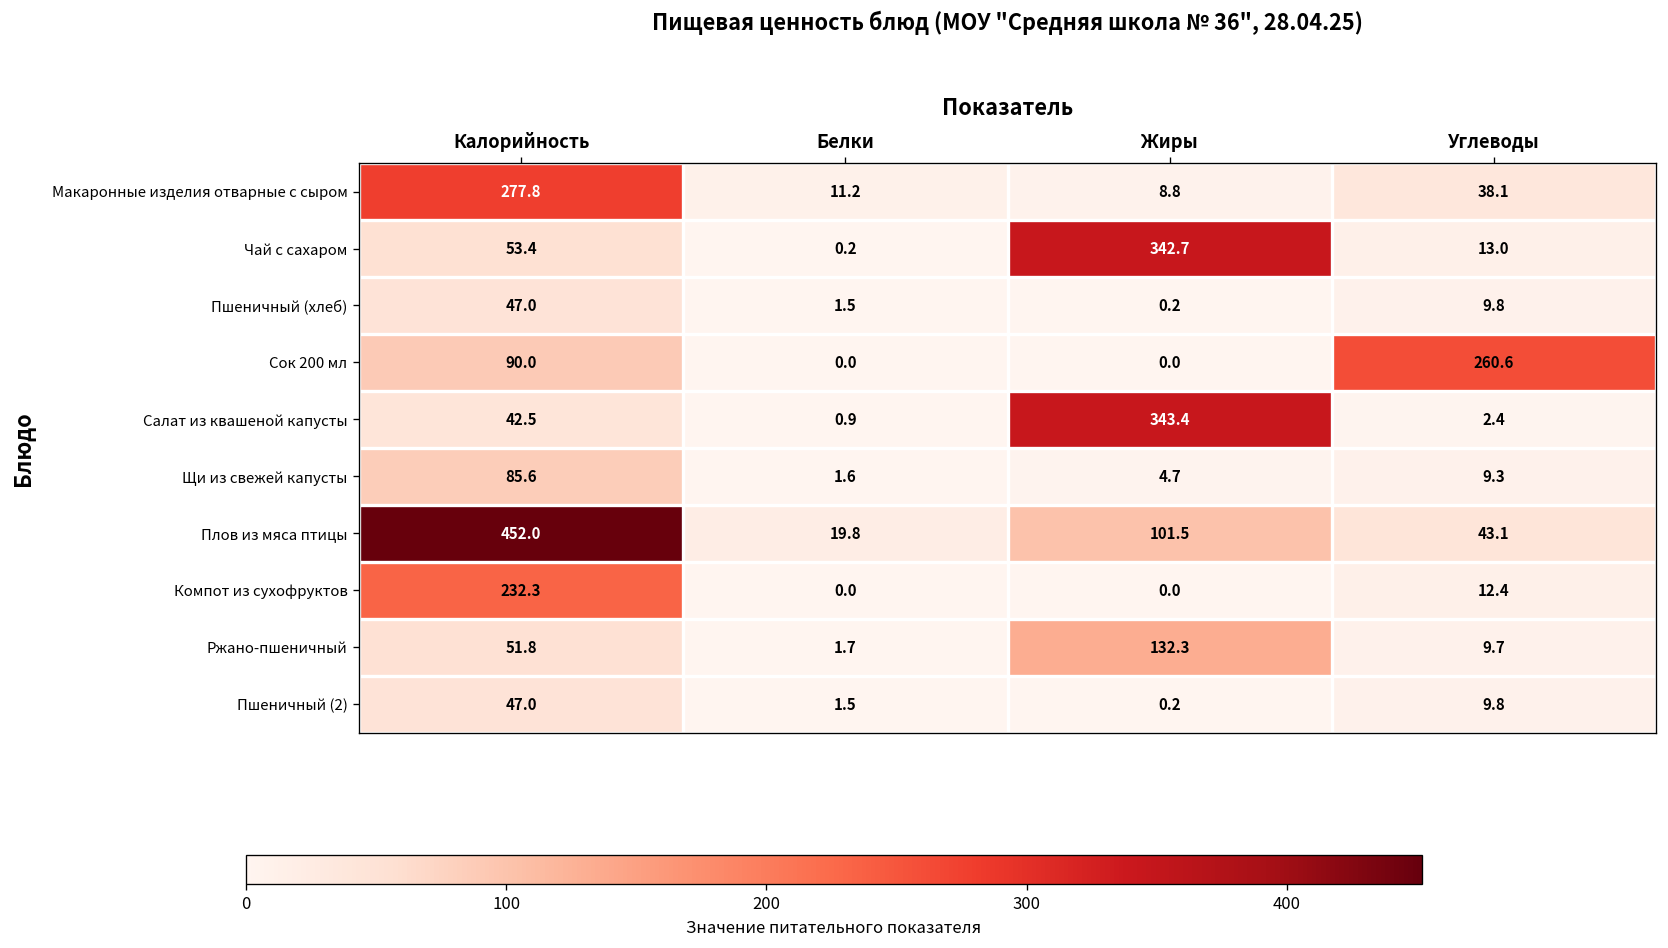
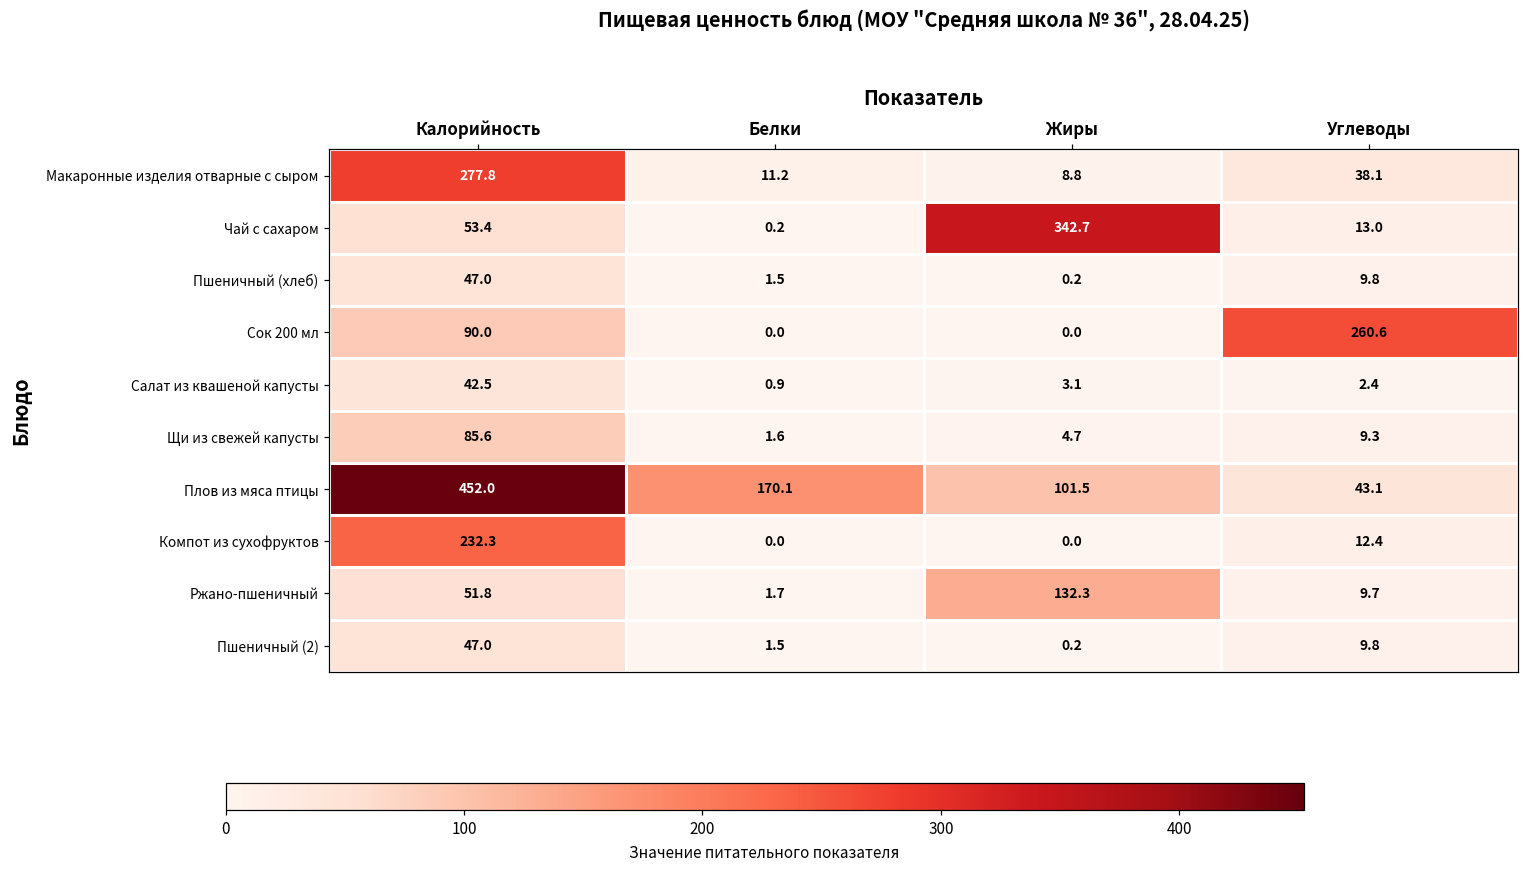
Салат из квашеной капусты, Жиры: 343.4 -> 3.1
Плов из мяса птицы, Белки: 19.8 -> 170.1
